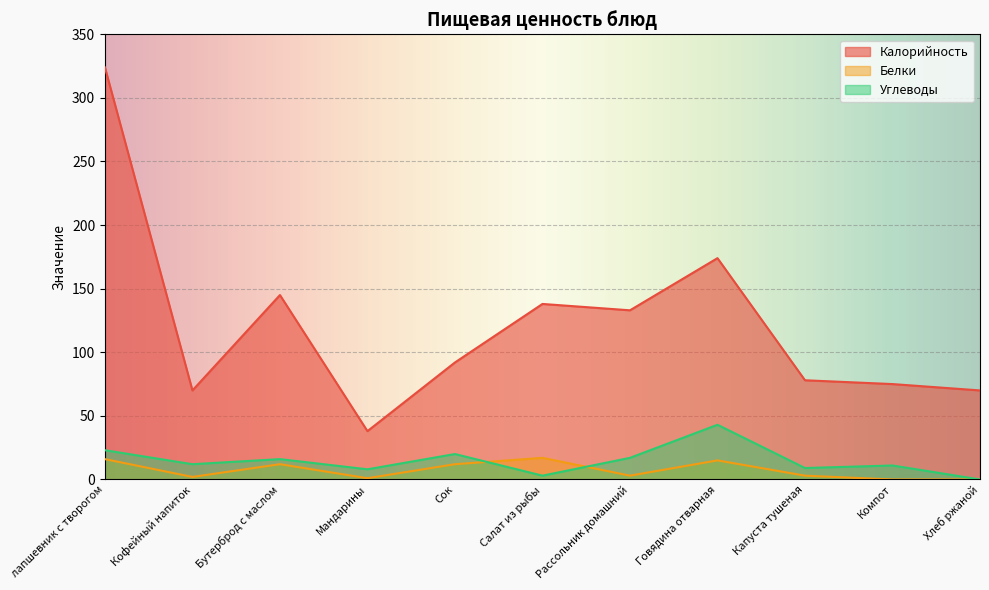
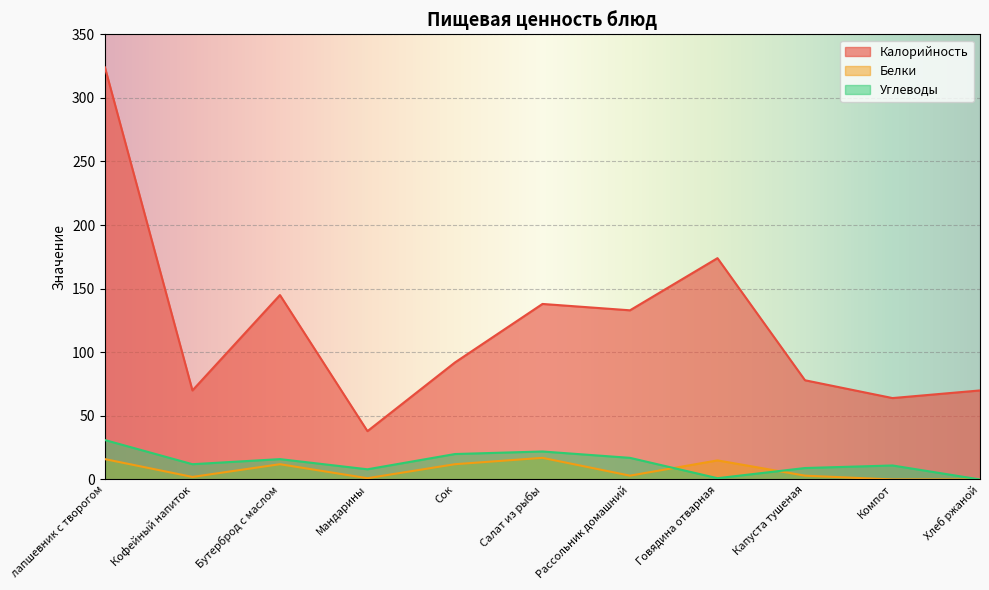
Углеводы, лапшевник с творогом: 23 -> 31
Углеводы, Салат из рыбы: 3 -> 22
Углеводы, Говядина отварная: 43 -> 1
Калорийность, Компот: 75 -> 64
